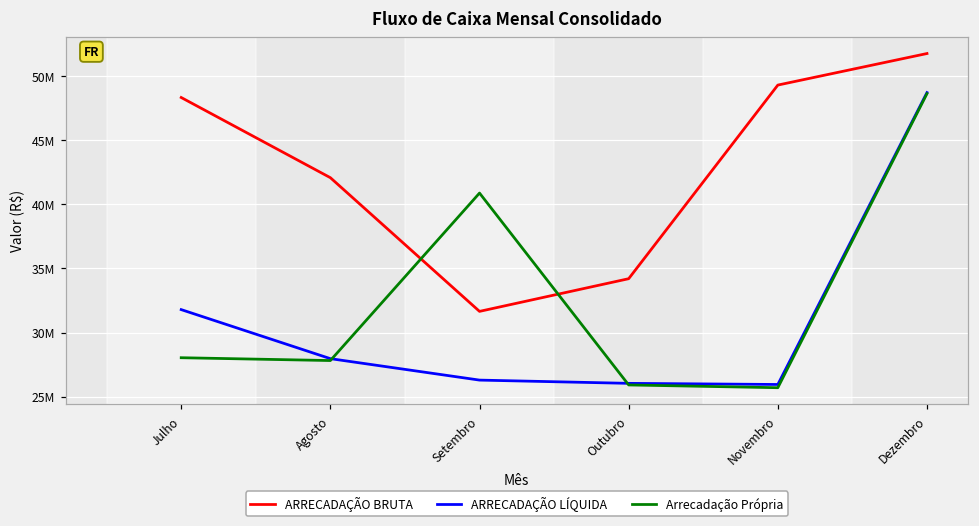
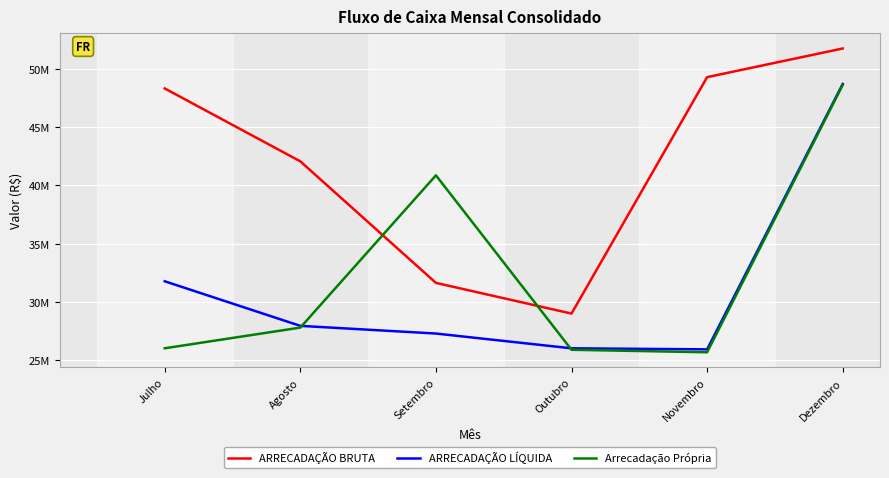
Arrecadação Própria, Julho: 28000000 -> 26000000
ARRECADAÇÃO LÍQUIDA, Setembro: 26300000 -> 27300000
ARRECADAÇÃO BRUTA, Outubro: 34200000 -> 29000000
